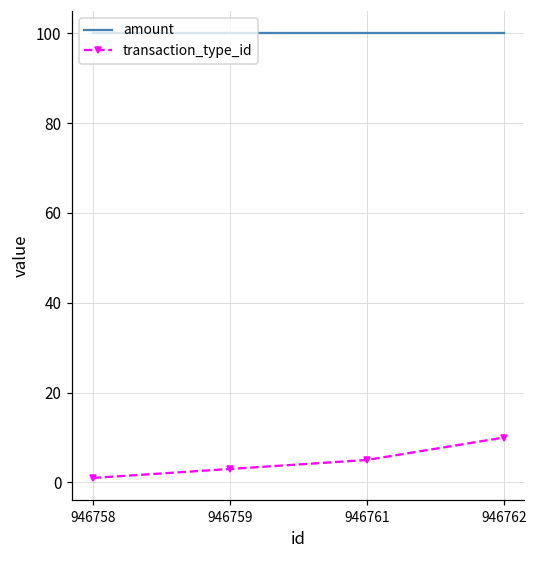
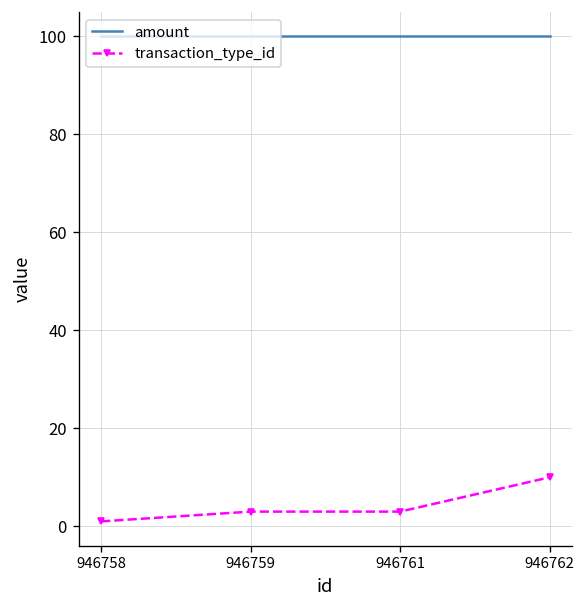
transaction_type_id, 946761: 5 -> 3
